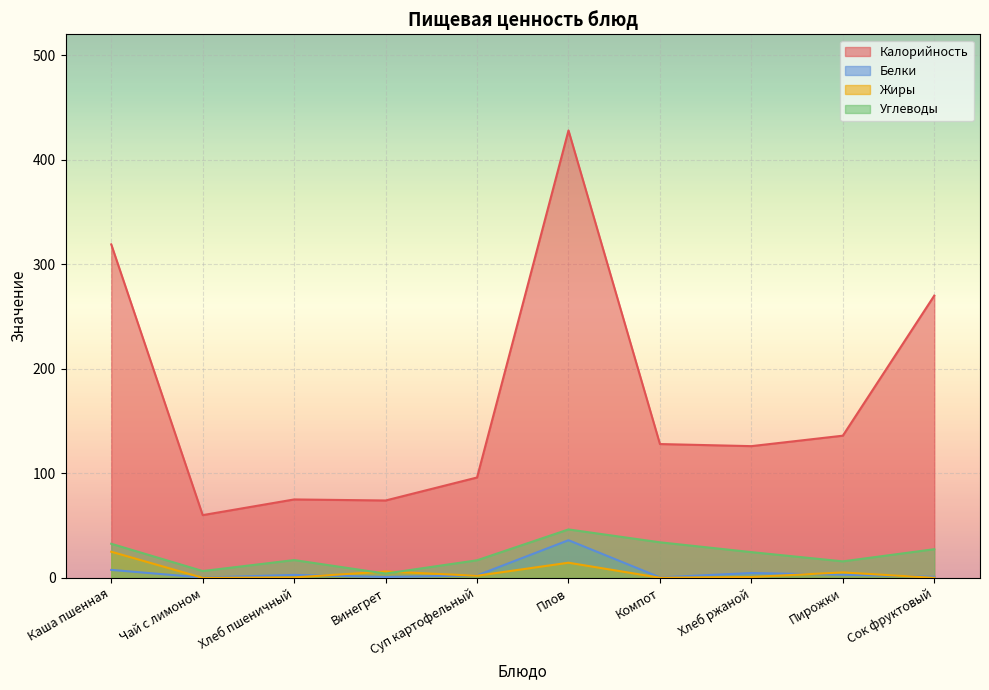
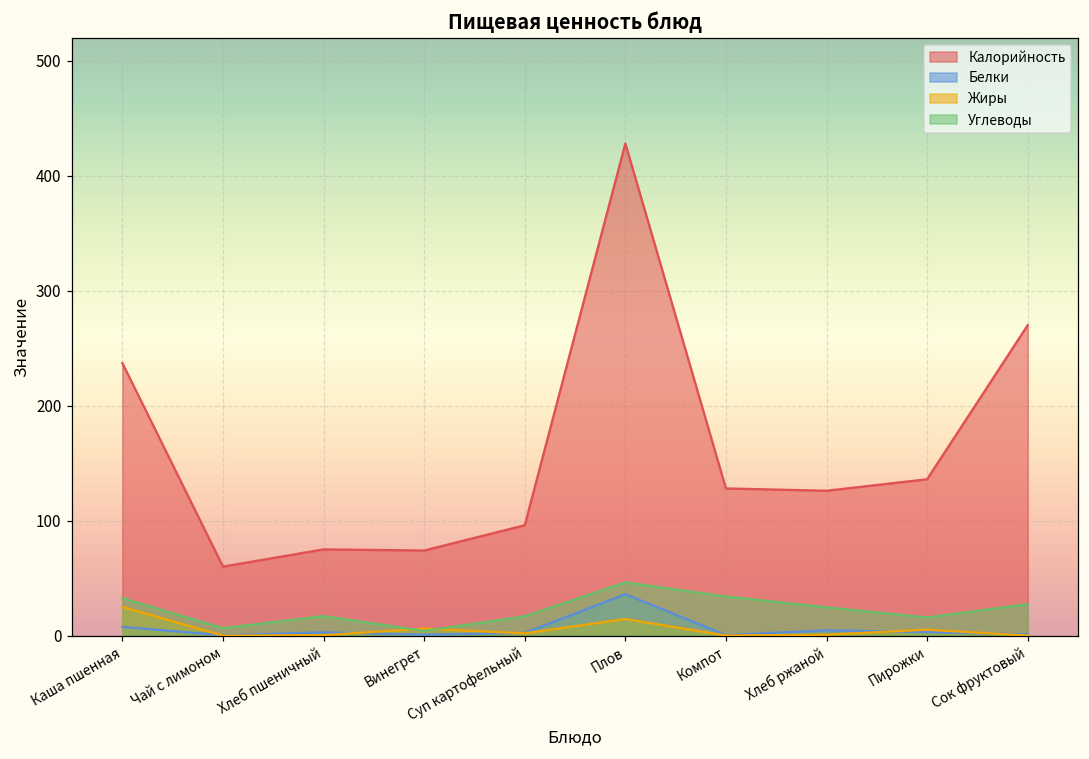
Калорийность, Каша пшенная: 319 -> 237
